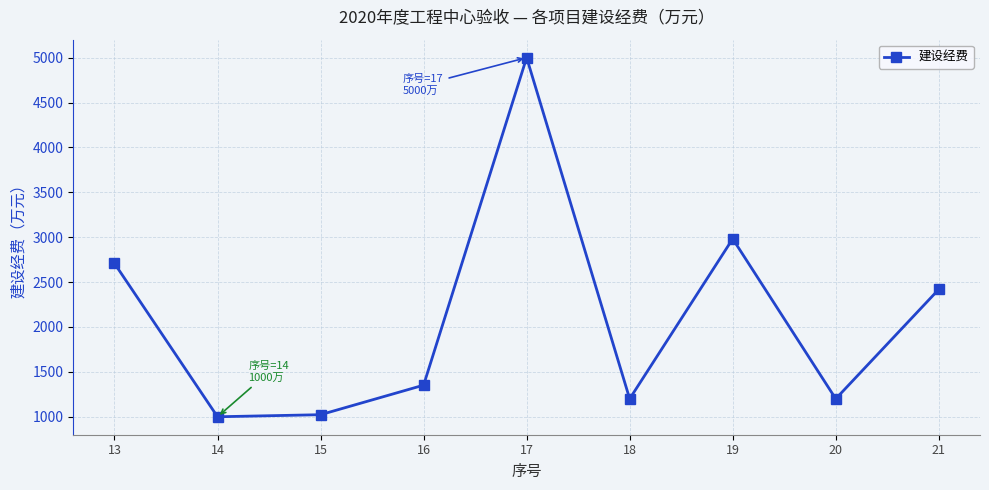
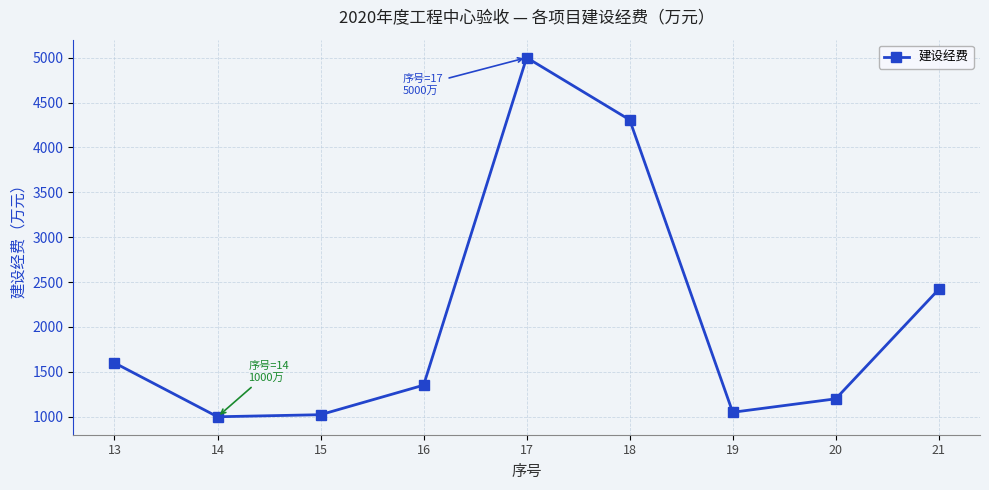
13: 2700 -> 1600
18: 1200 -> 4300
19: 3000 -> 1100
